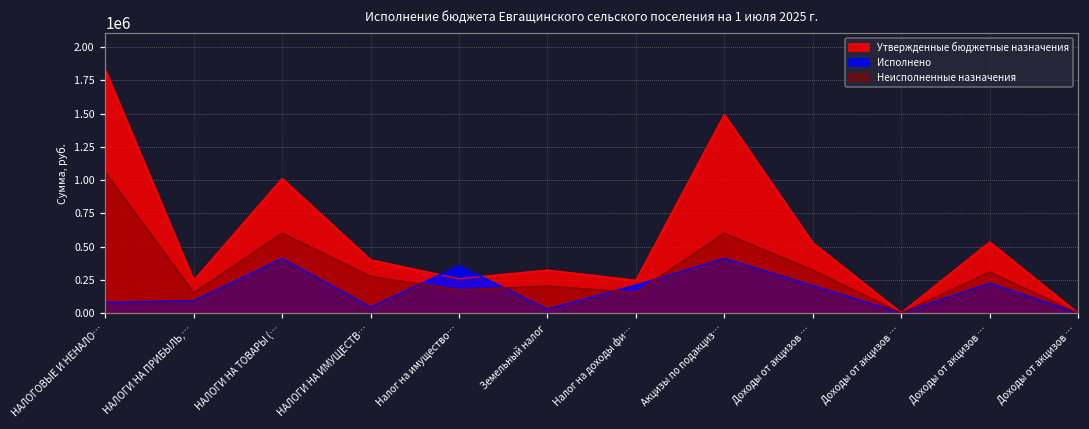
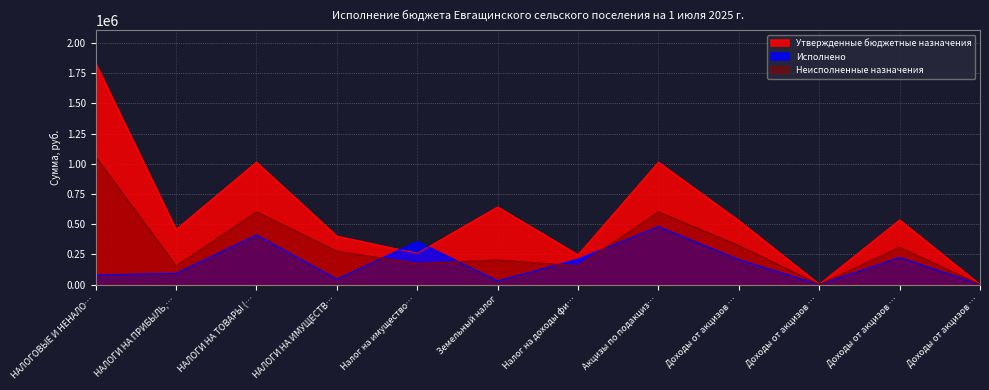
Утвержденные бюджетные назначения, НАЛОГИ НА ПРИБЫЛЬ,…: 250000 -> 460000
Утвержденные бюджетные назначения, Земельный налог: 320000 -> 640000
Утвержденные бюджетные назначения, Акцизы по подакциз…: 1490000 -> 1010000
Исполнено, Акцизы по подакциз…: 410000 -> 480000
